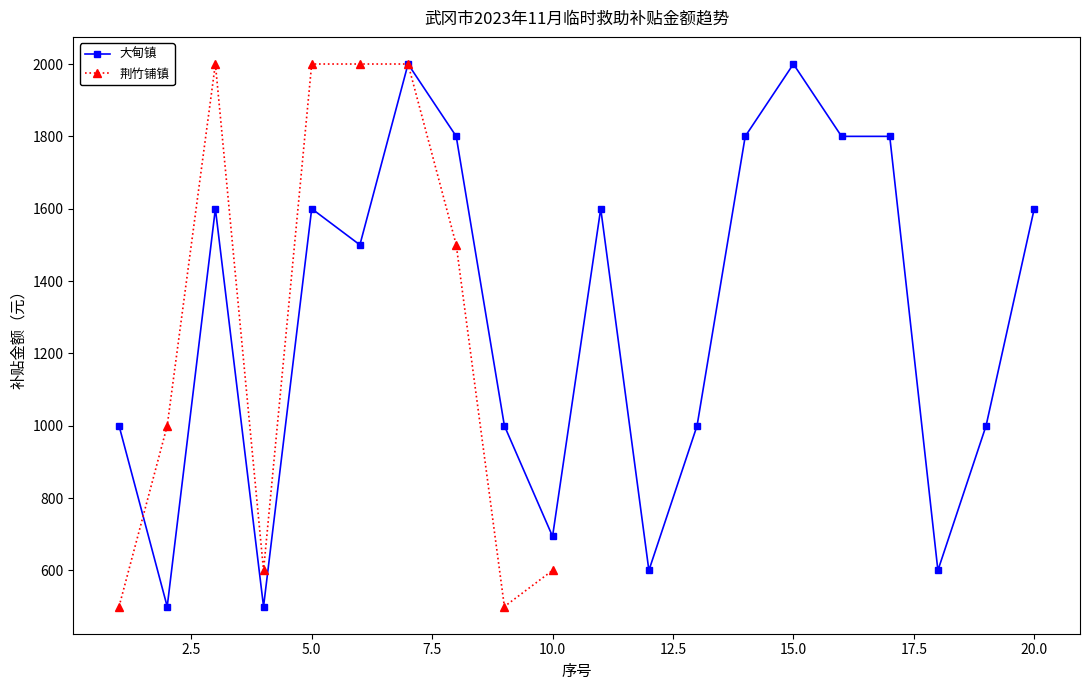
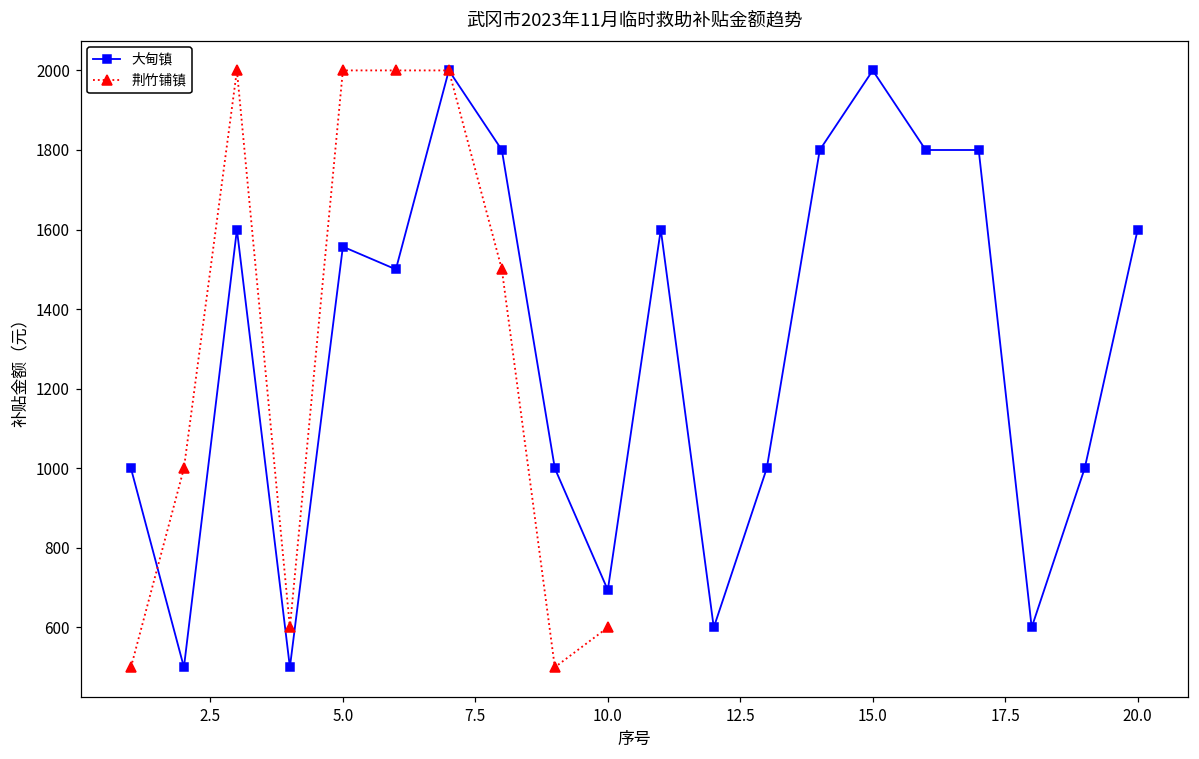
大甸镇, 5.0: 1600 -> 1560
